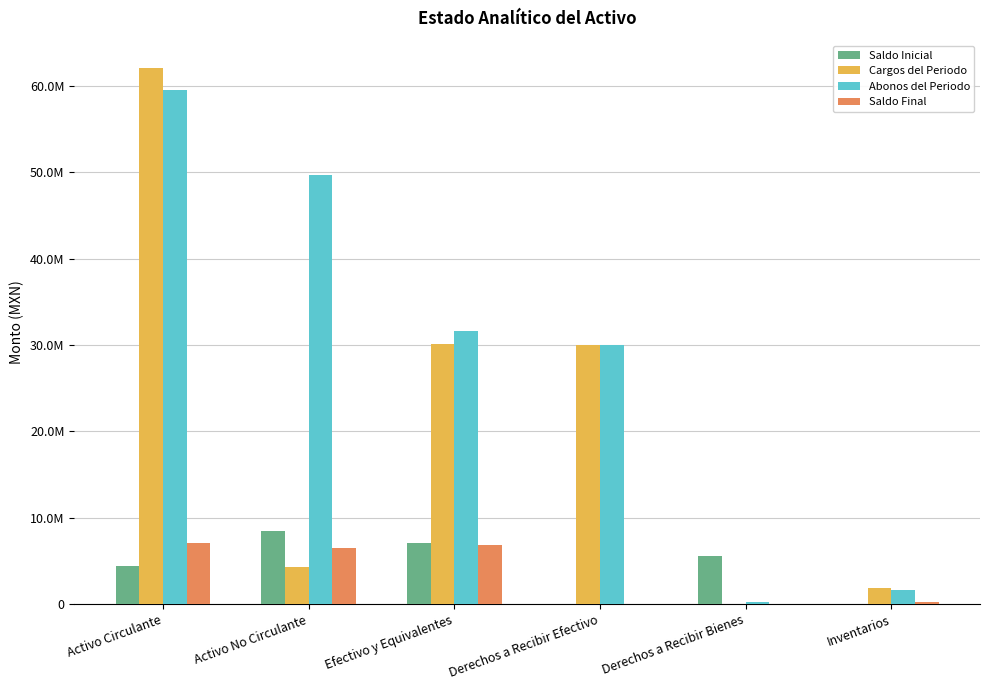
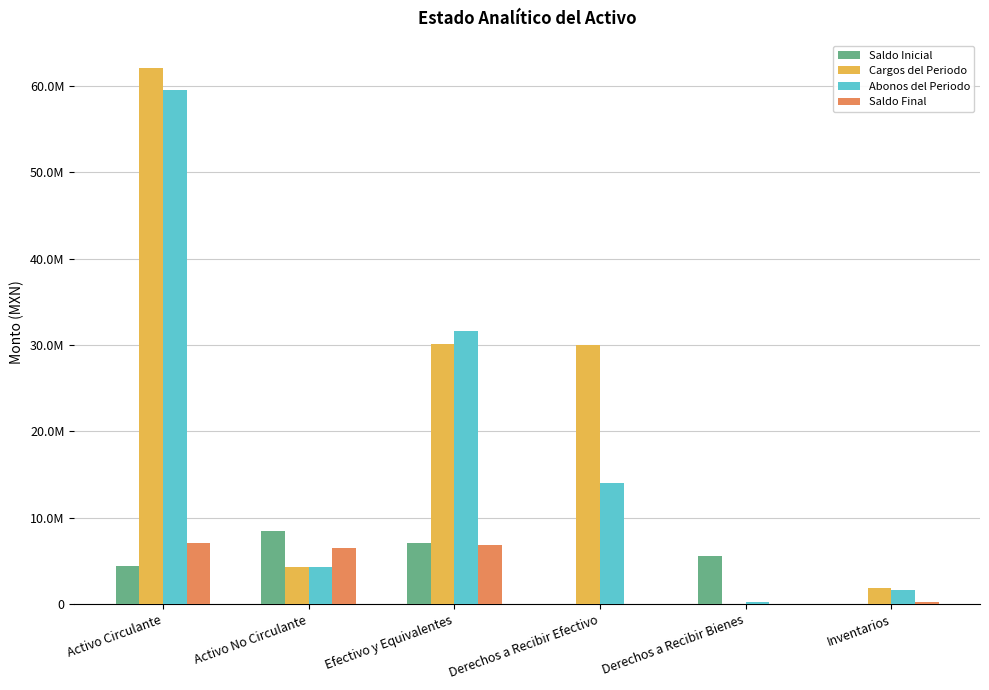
Abonos del Periodo, Activo No Circulante: 50000000 -> 4000000
Abonos del Periodo, Derechos a Recibir Efectivo: 30000000 -> 14000000
